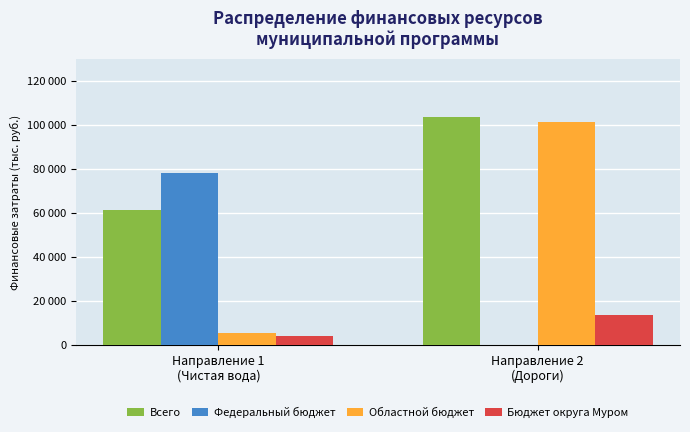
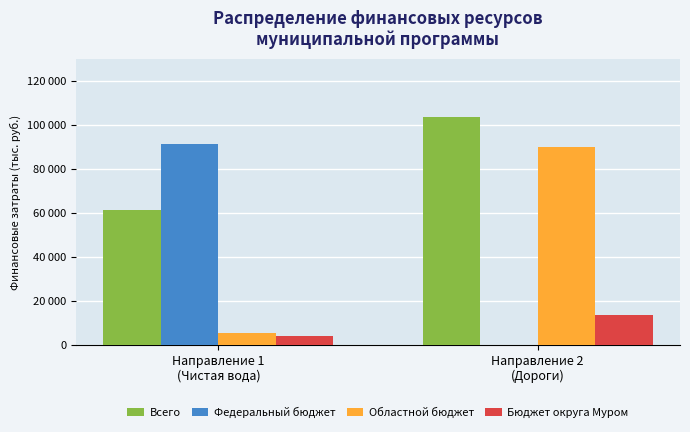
Федеральный бюджет, Направление 1 (Чистая вода): 78000 -> 92000
Областной бюджет, Направление 2 (Дороги): 101000 -> 90000
